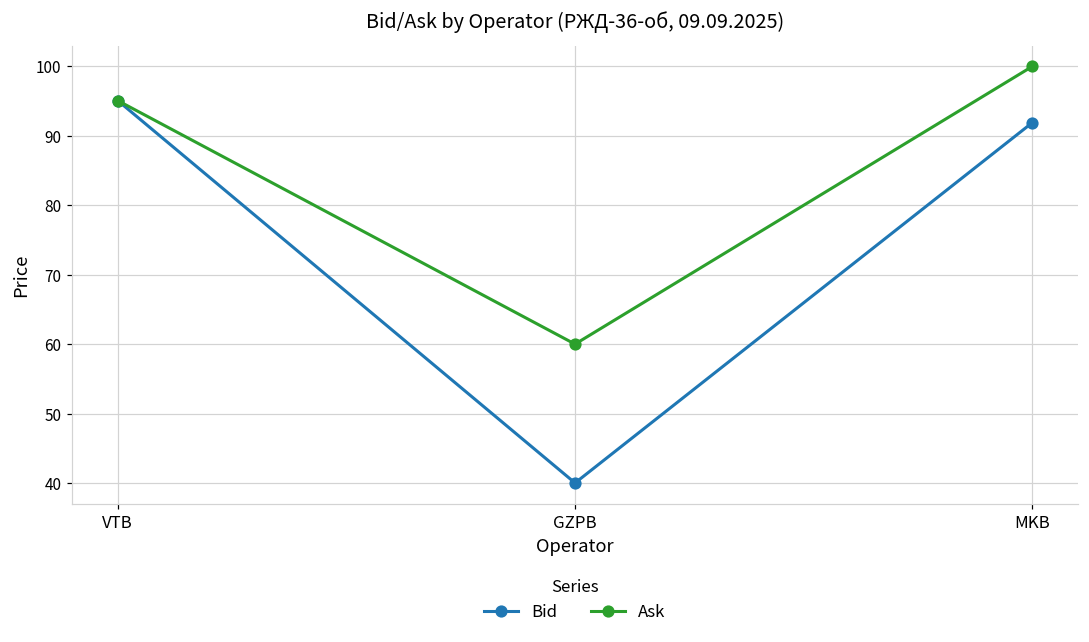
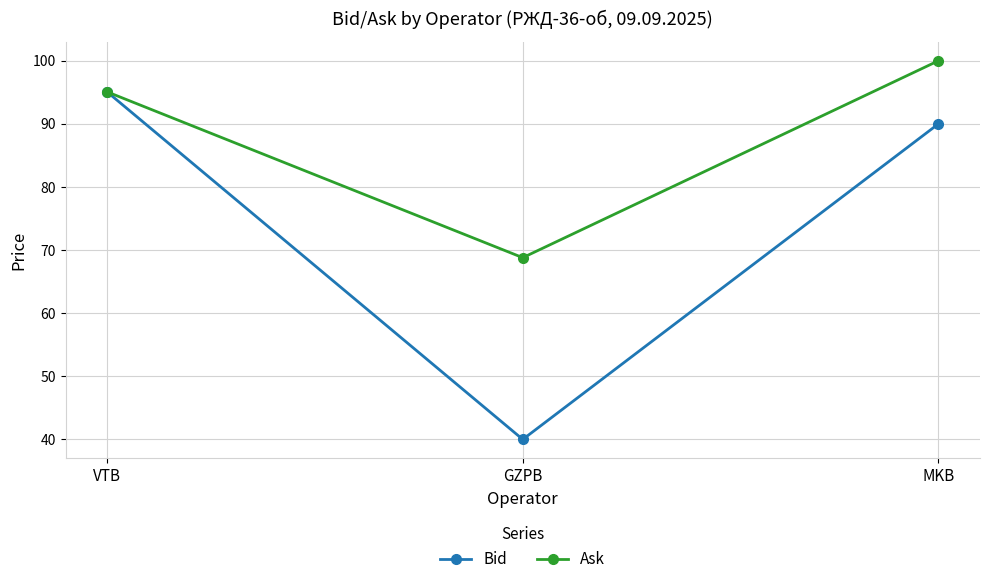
Ask, GZPB: 60 -> 69
Bid, MKB: 92 -> 90
